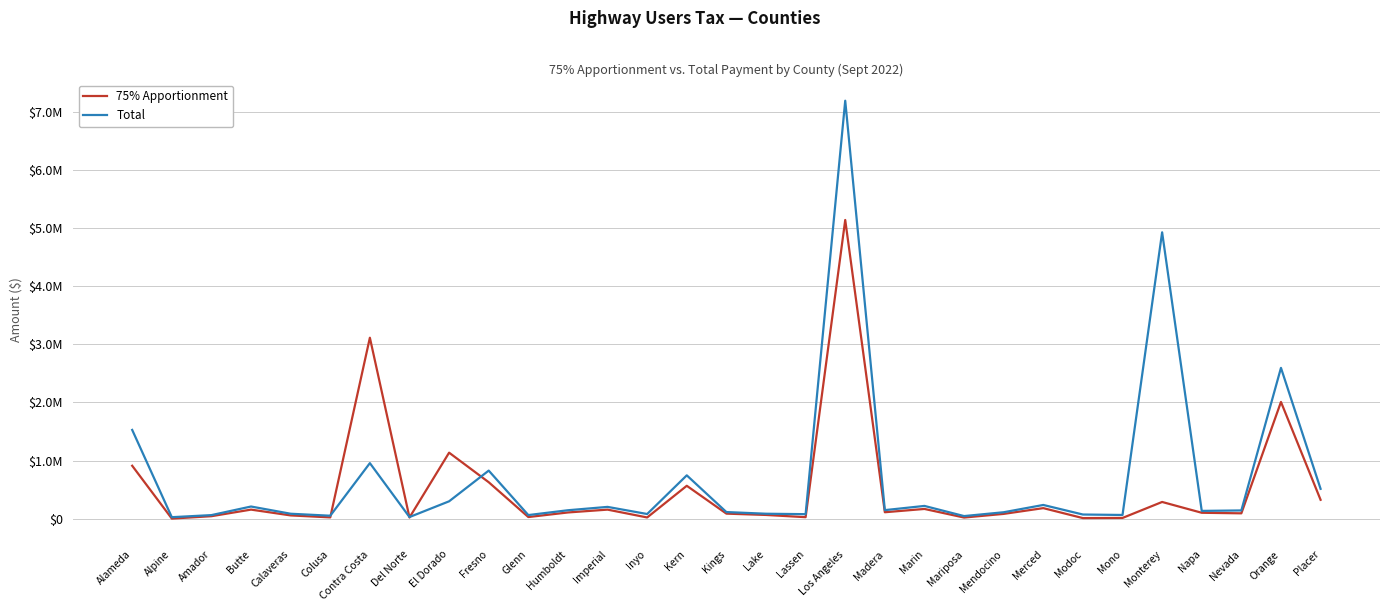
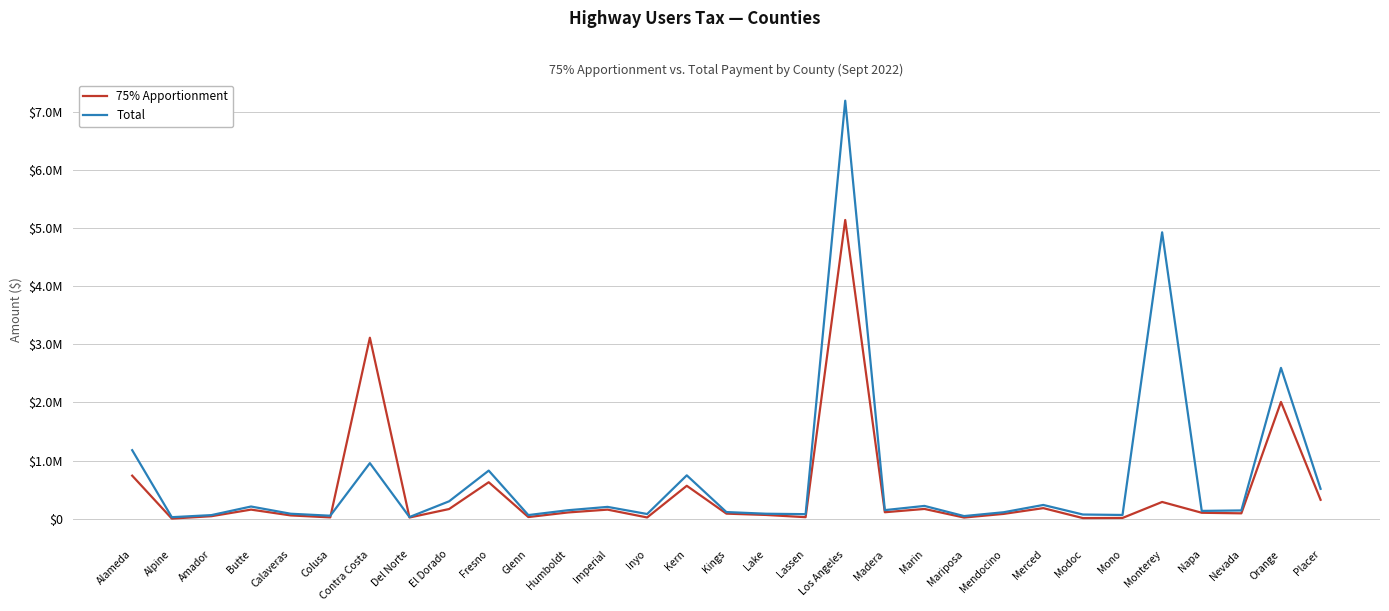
75% Apportionment, Alameda: $900000 -> $700000
Total, Alameda: $1500000 -> $1200000
75% Apportionment, El Dorado: $1100000 -> $200000
